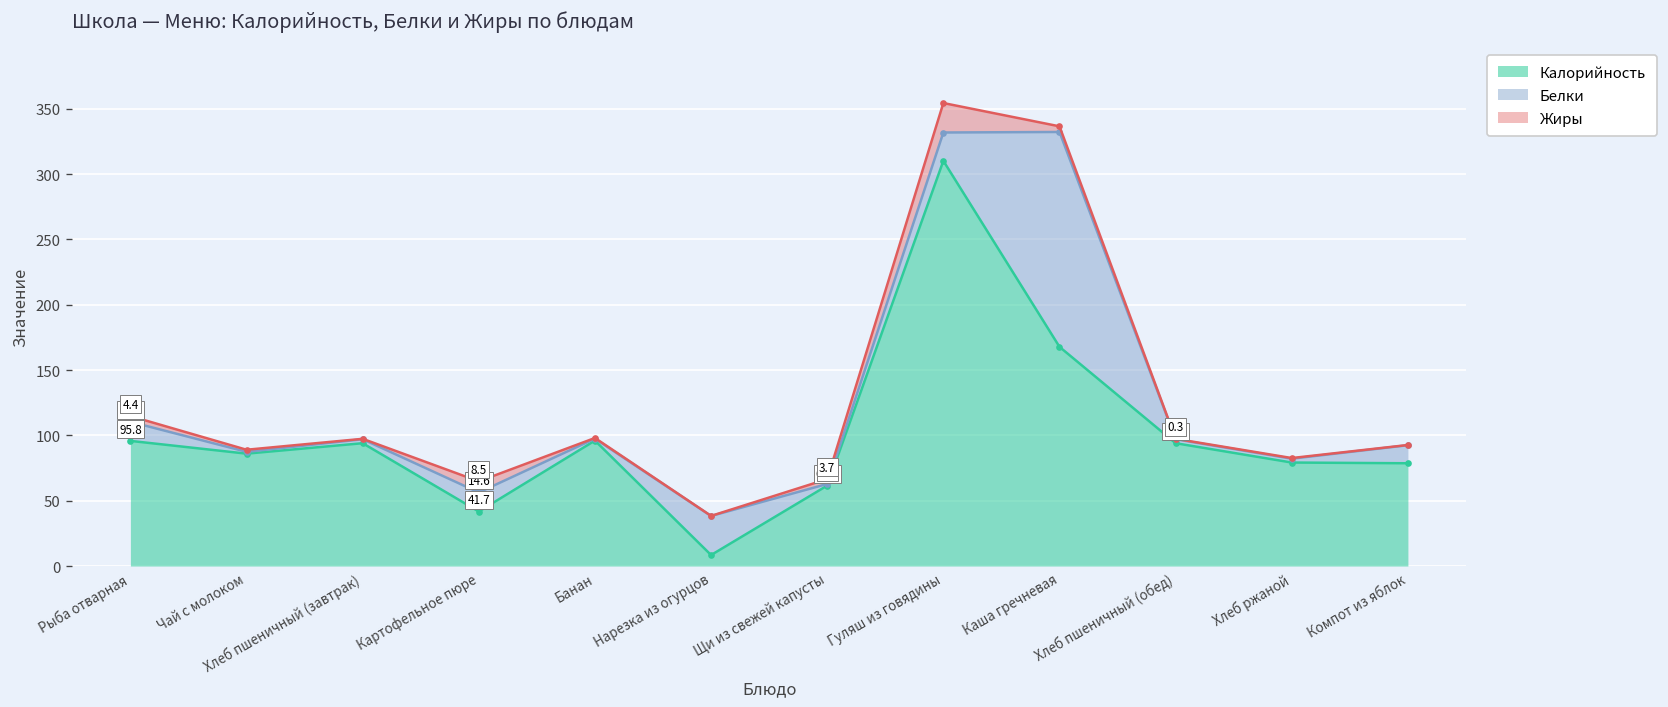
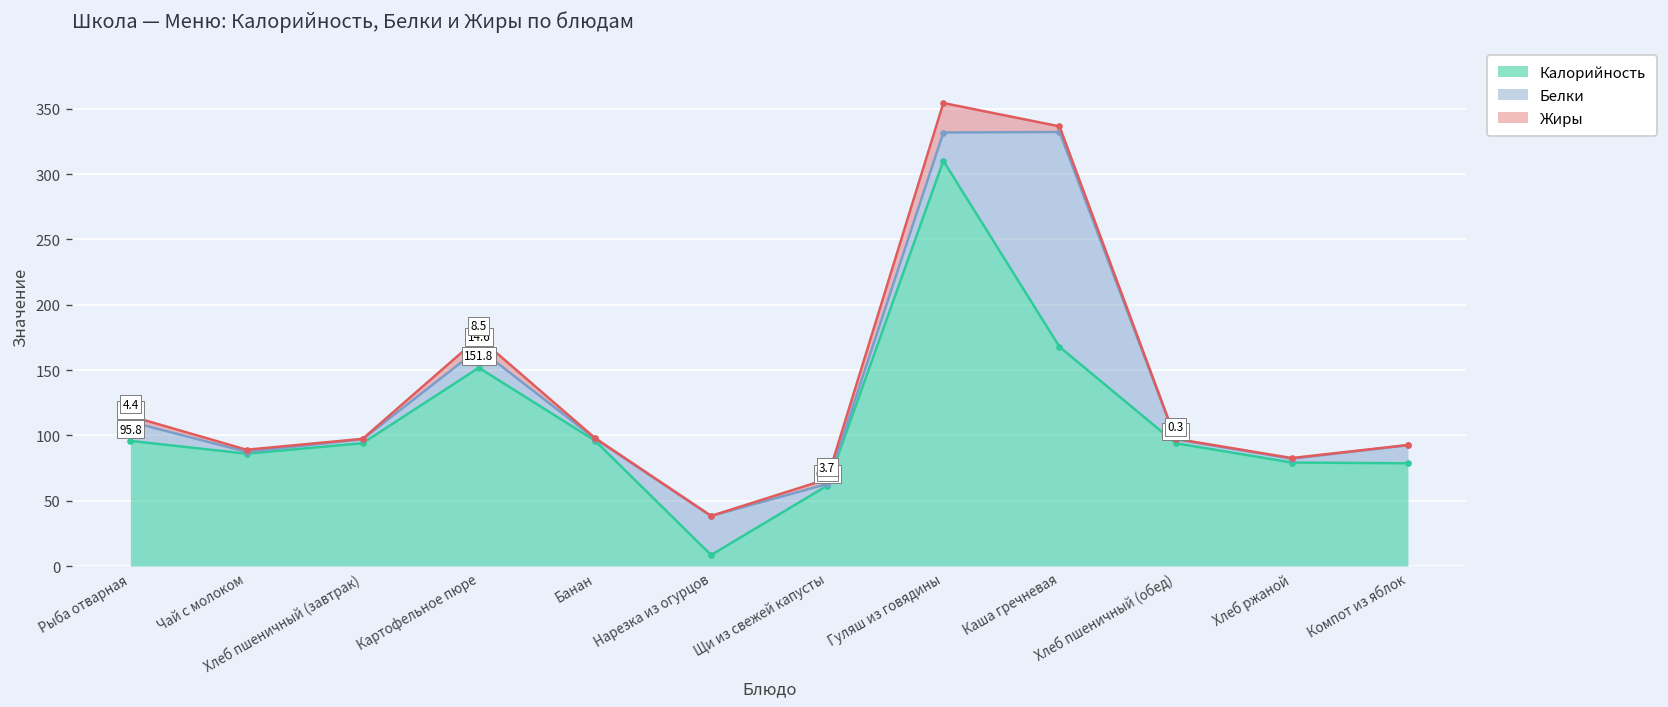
Калорийность, Картофельное пюре: 41.7 -> 151.8
